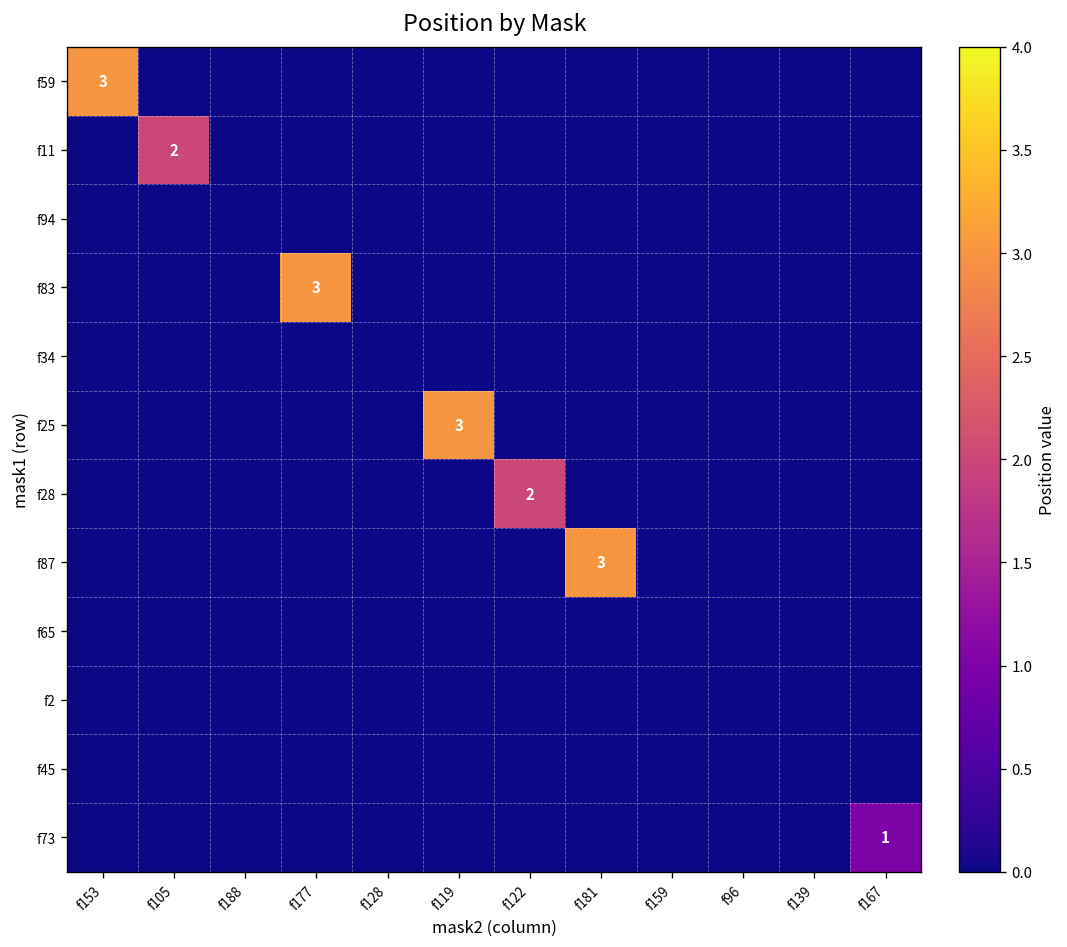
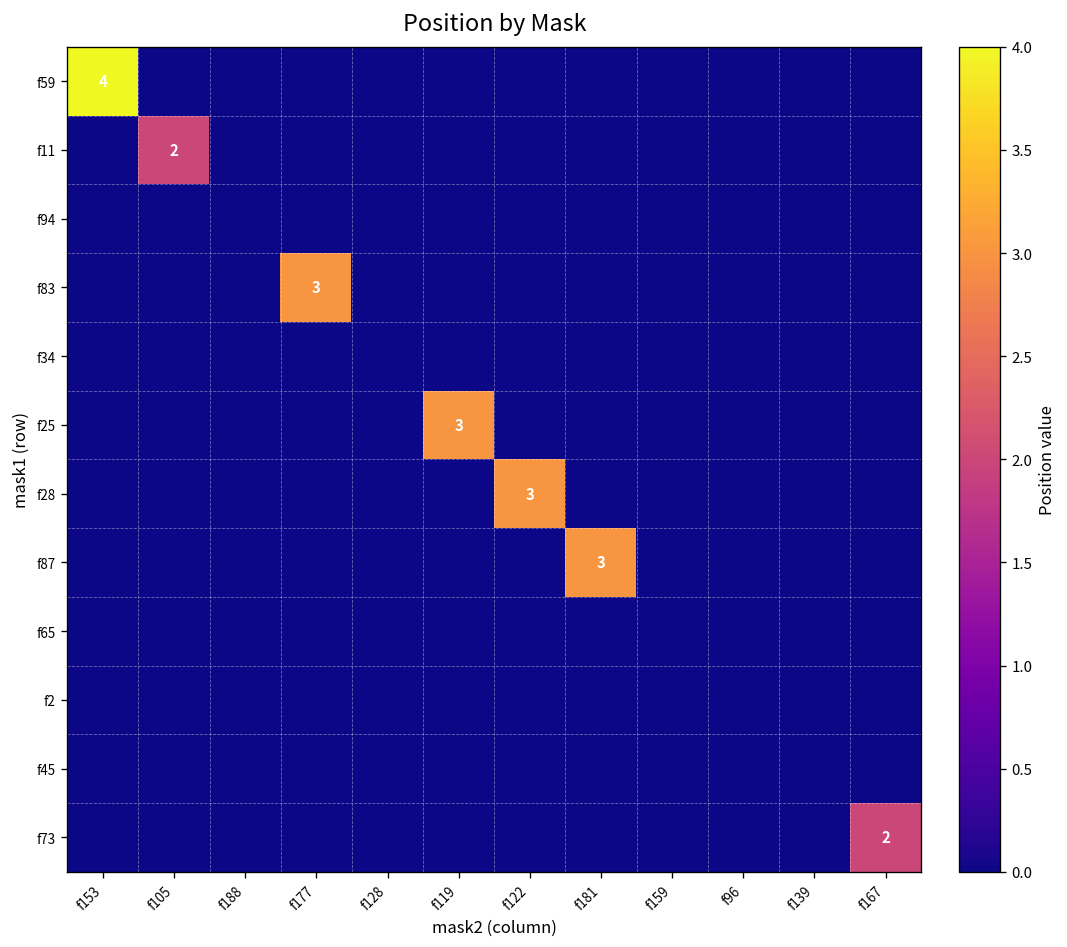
f59, f153: 3 -> 4
f28, f122: 2 -> 3
f73, f167: 1 -> 2
